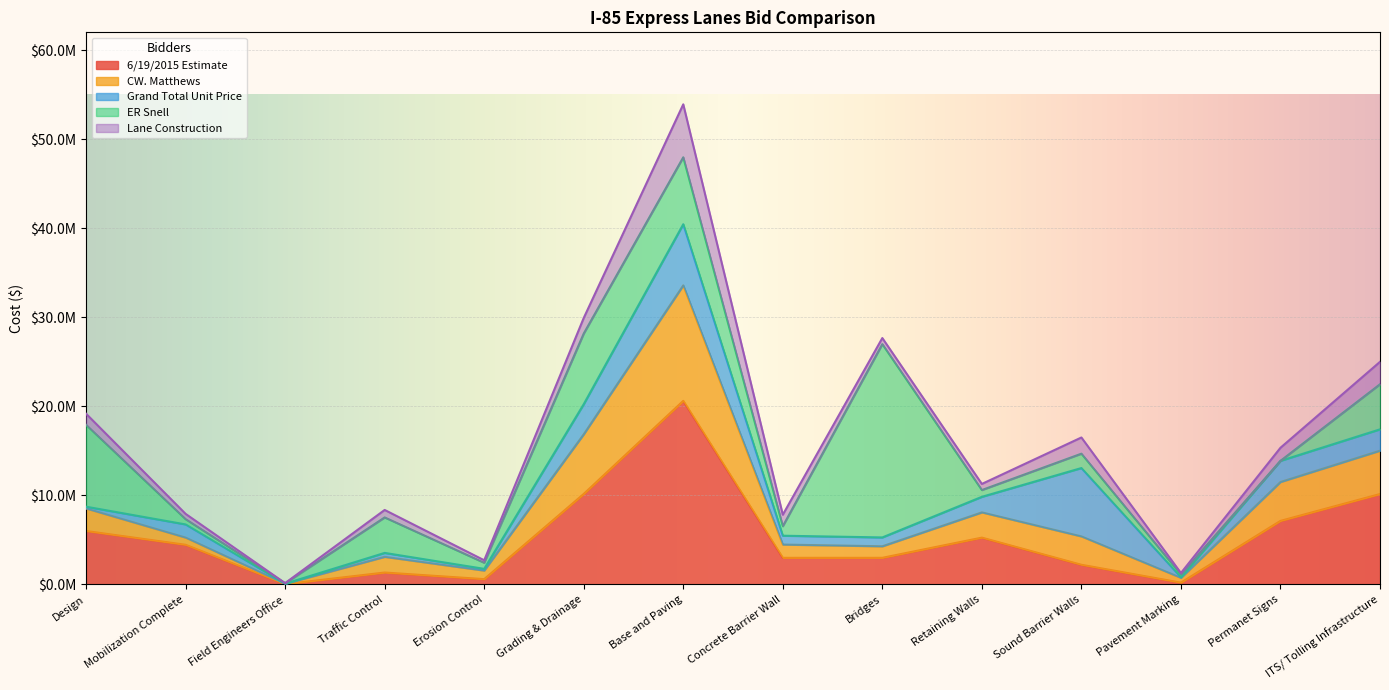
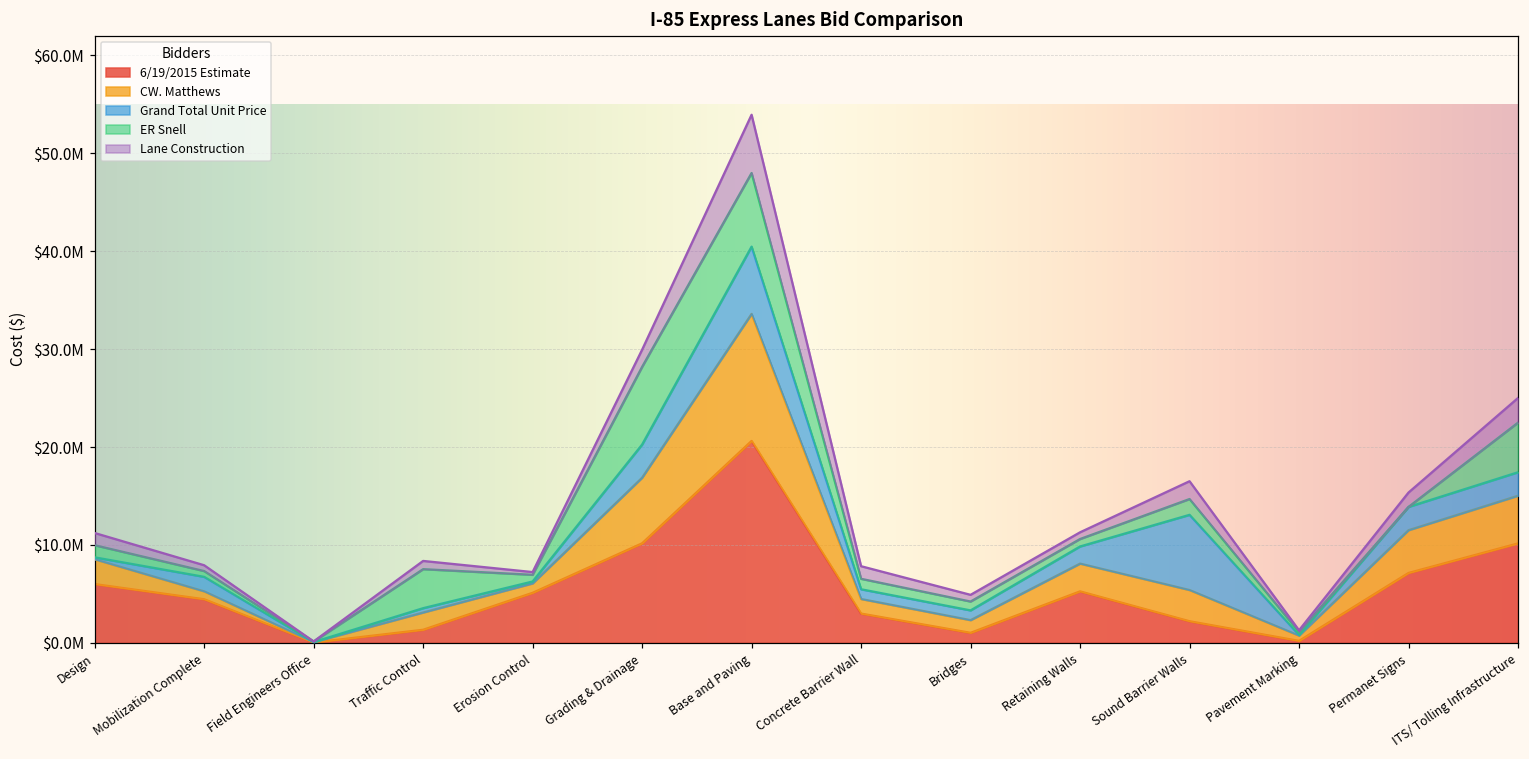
ER Snell, Design: $9000000 -> $1000000
6/19/2015 Estimate, Erosion Control: $1000000 -> $5000000
6/19/2015 Estimate, Bridges: $3000000 -> $1000000
ER Snell, Bridges: $22000000 -> $1000000
